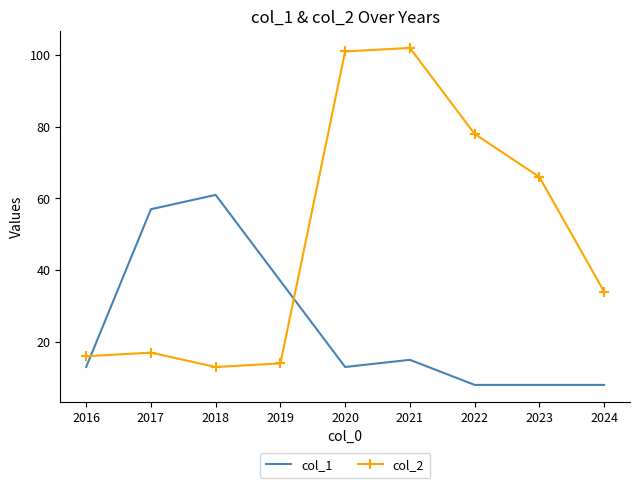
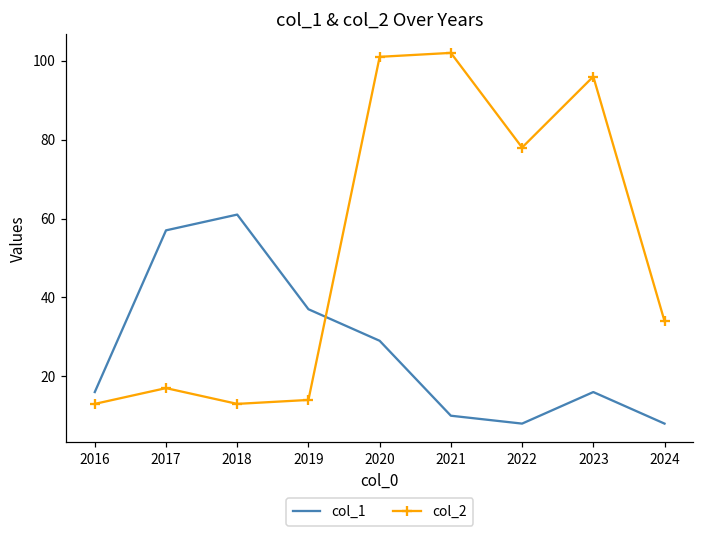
col_1, 2016: 13 -> 16
col_2, 2016: 16 -> 13
col_1, 2020: 13 -> 29
col_1, 2021: 15 -> 10
col_1, 2023: 8 -> 16
col_2, 2023: 66 -> 96
